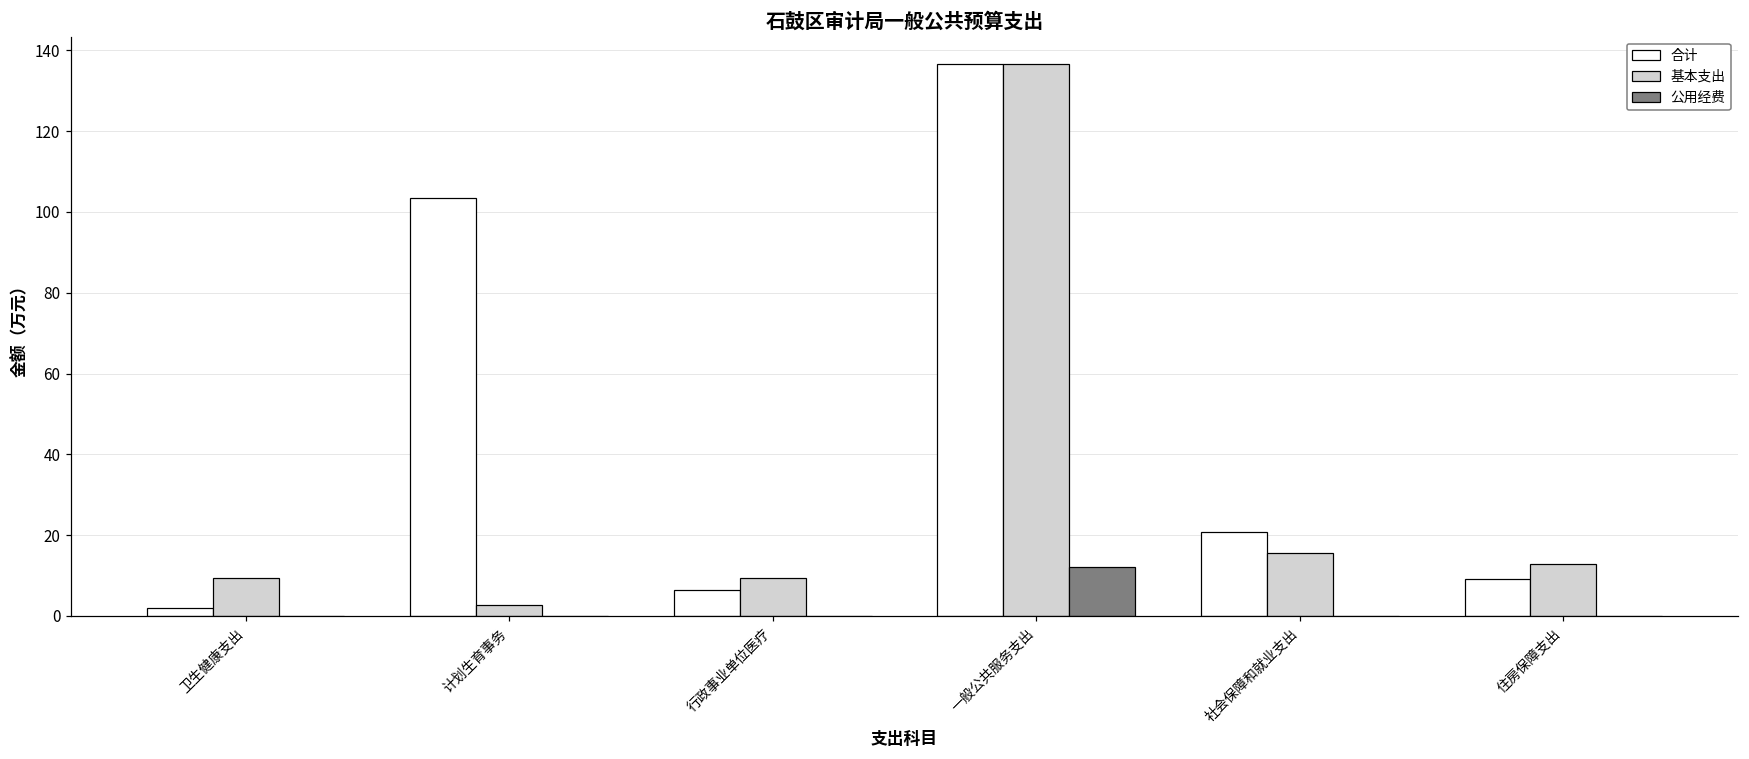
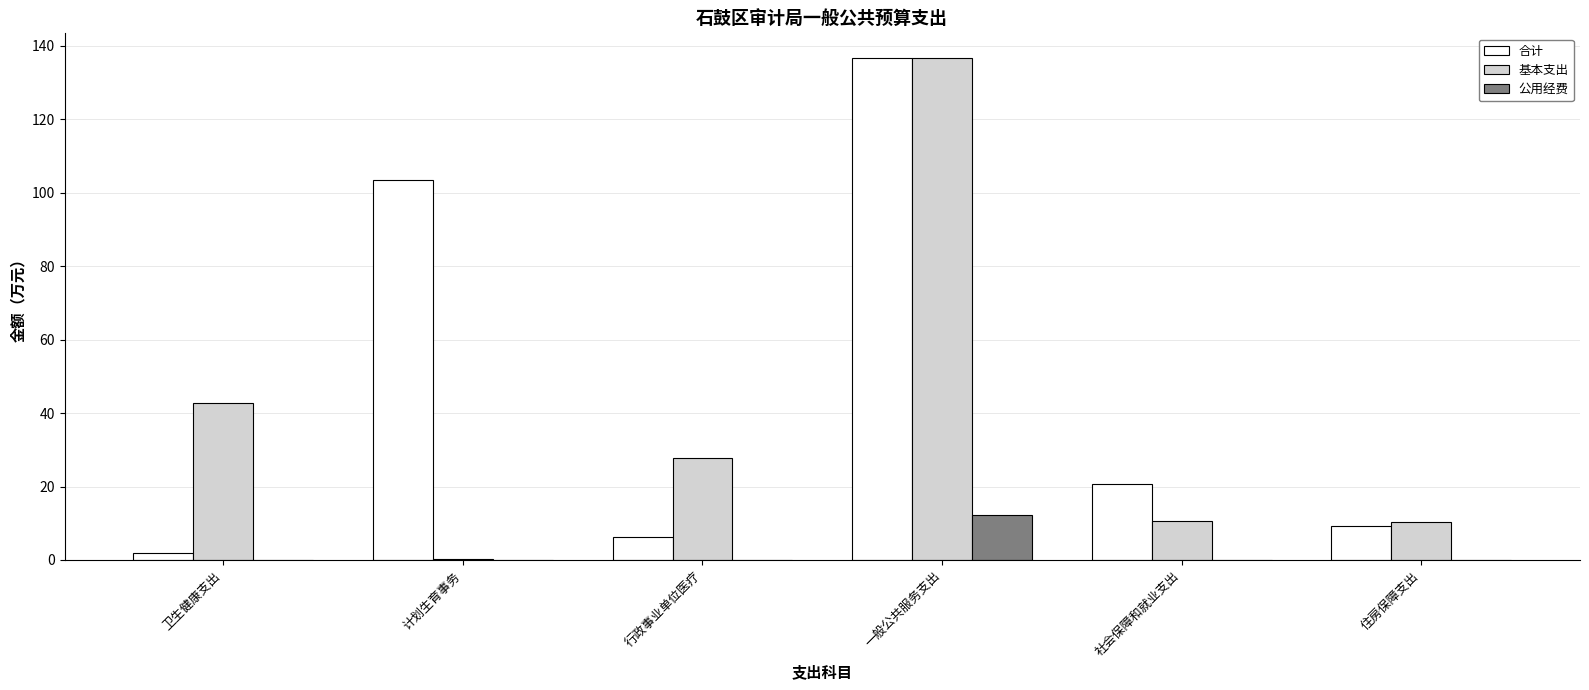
基本支出, 卫生健康支出: 9 -> 43
基本支出, 计划生育事务: 3 -> 0
基本支出, 行政事业单位医疗: 9 -> 28
基本支出, 社会保障和就业支出: 16 -> 11
基本支出, 住房保障支出: 13 -> 10
